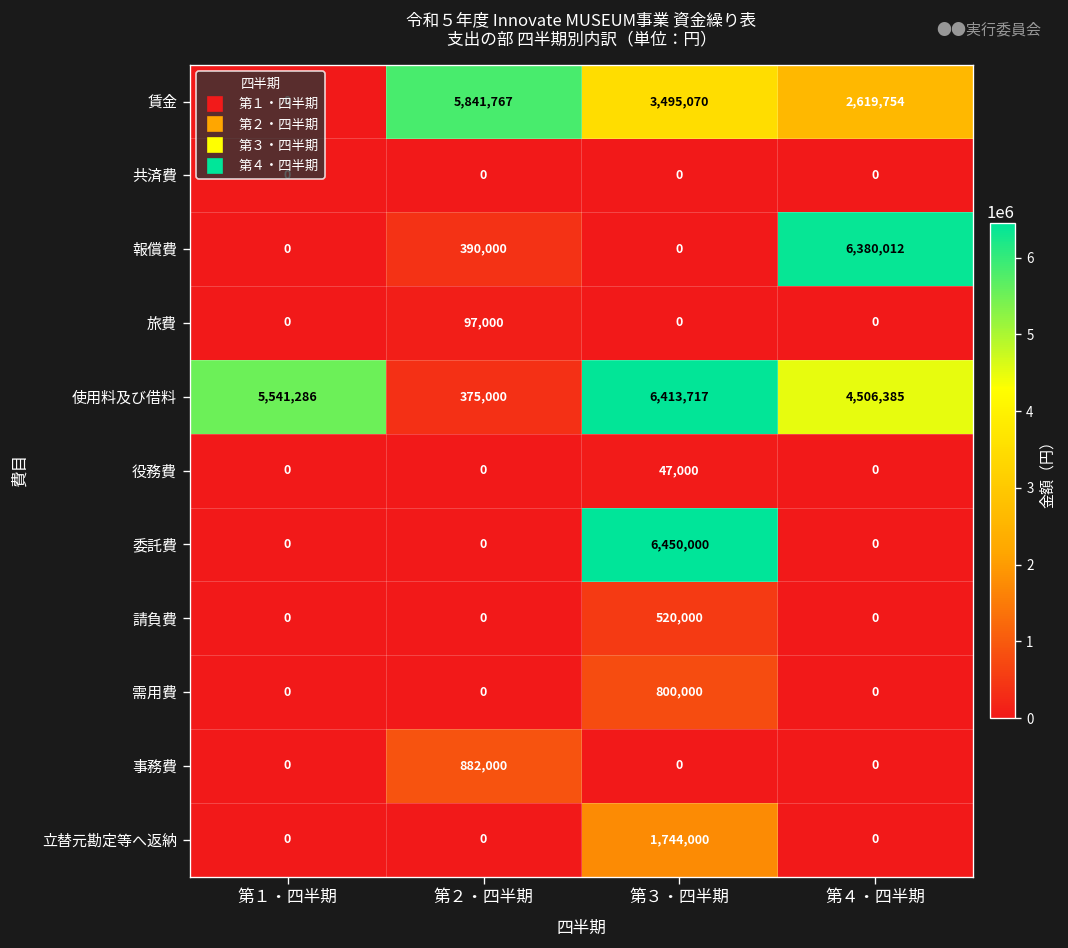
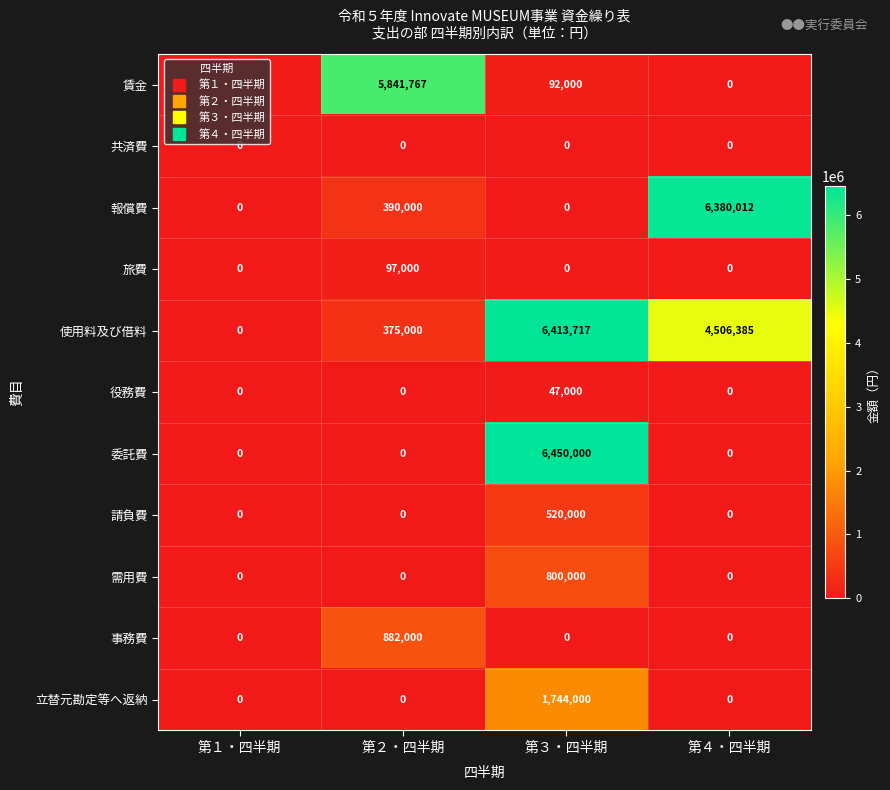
賃金, 第３・四半期: 3,495,070 -> 92,000
賃金, 第４・四半期: 2,619,754 -> 0
使用料及び借料, 第１・四半期: 5,541,286 -> 0
